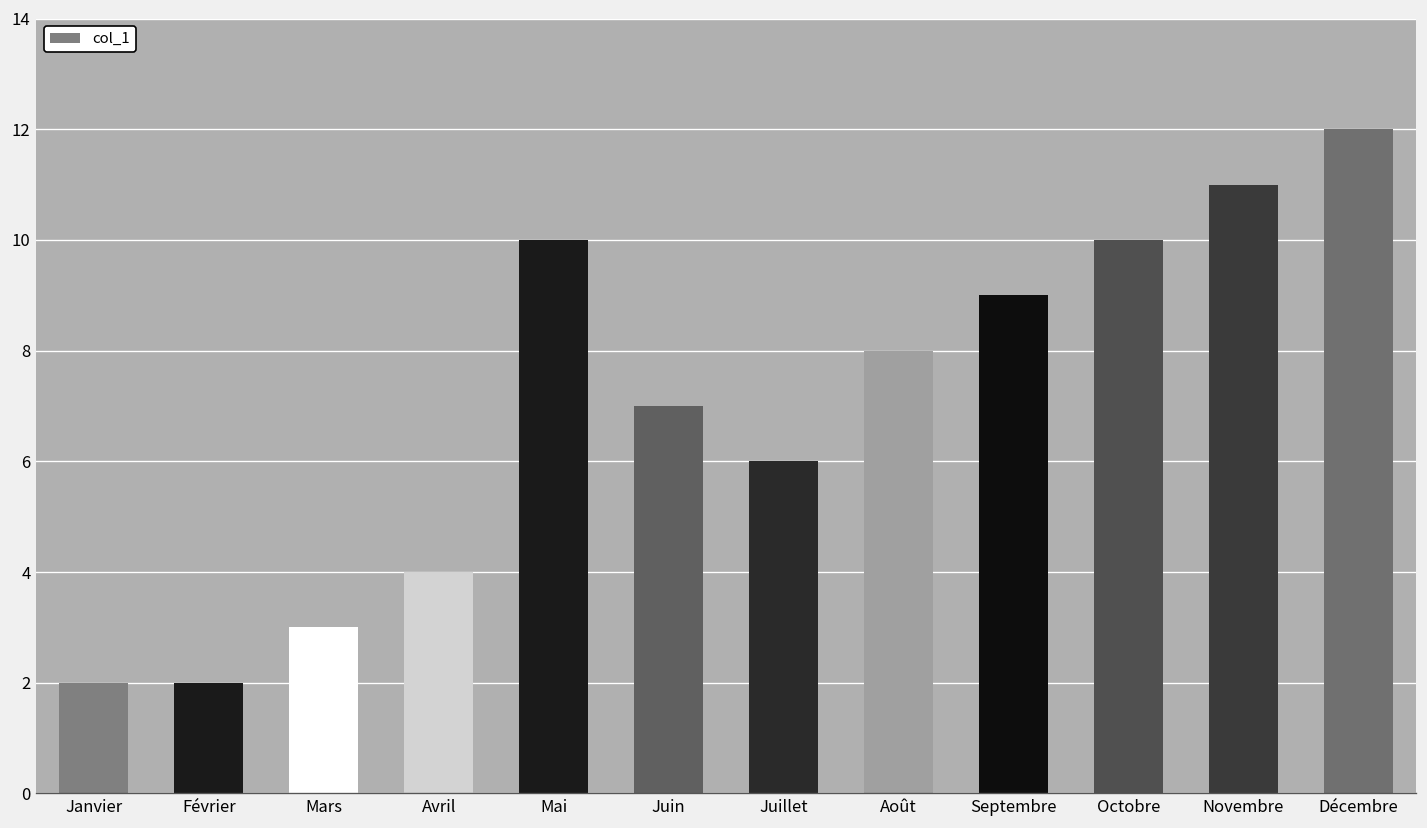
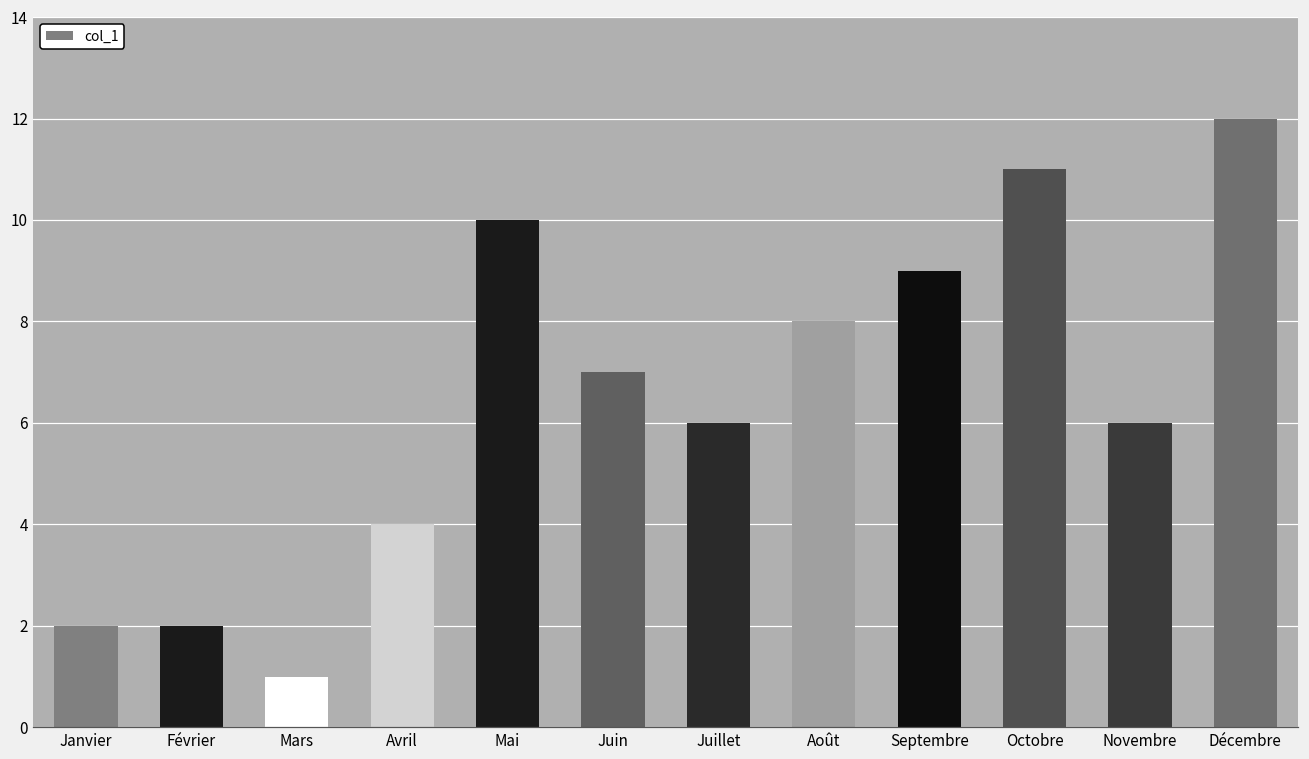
Mars: 3 -> 1
Octobre: 10 -> 11
Novembre: 11 -> 6
